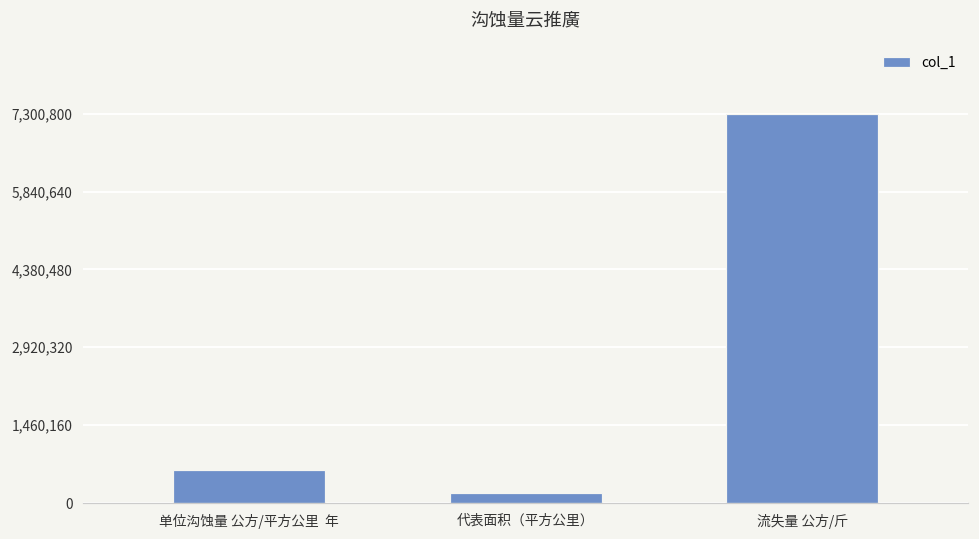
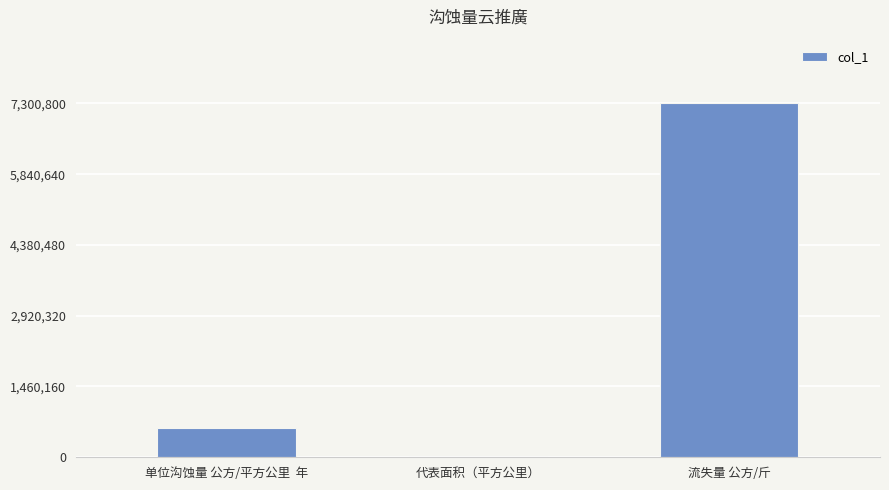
代表面积（平方公里）: 200,000 -> 0
